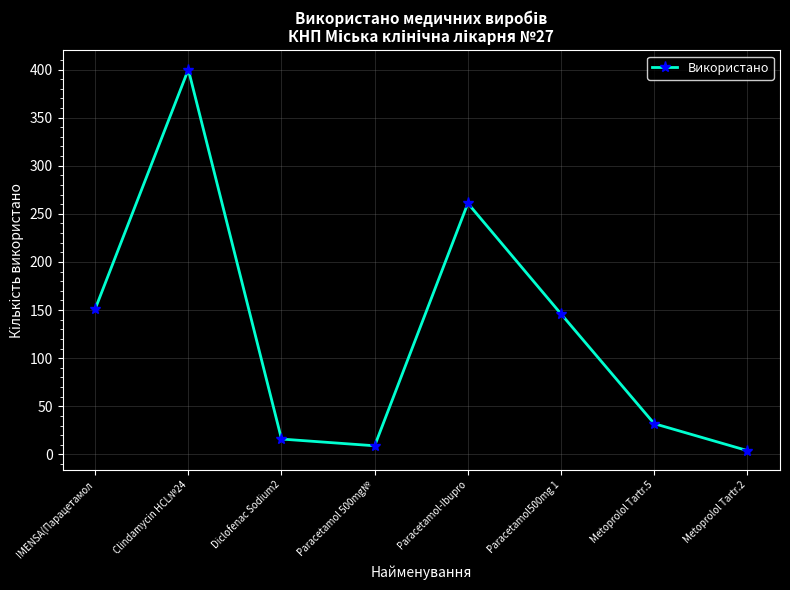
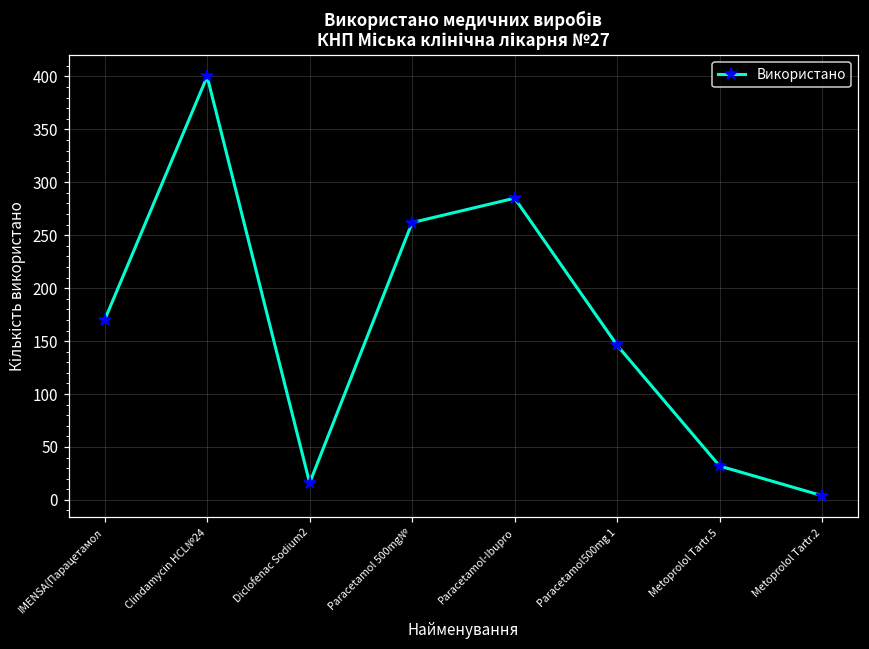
IMENSA(Парацетамол: 150 -> 170
Paracetamol 500mg№: 10 -> 260
Paracetamol-Ibupro: 260 -> 290
